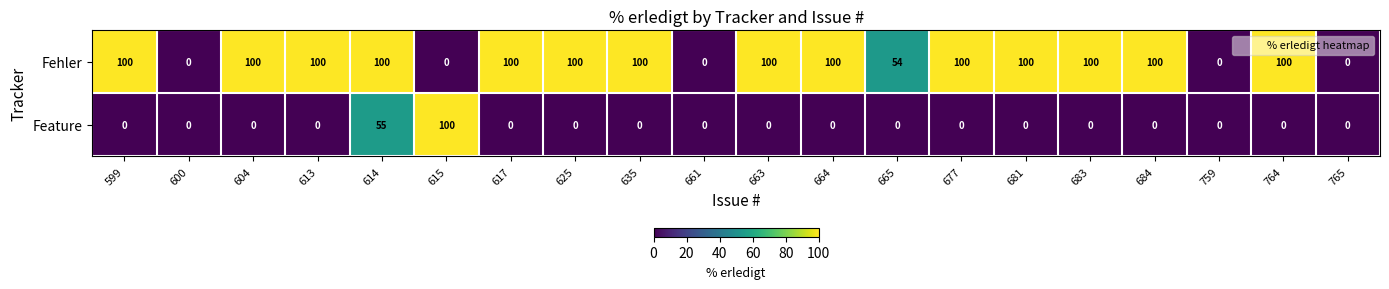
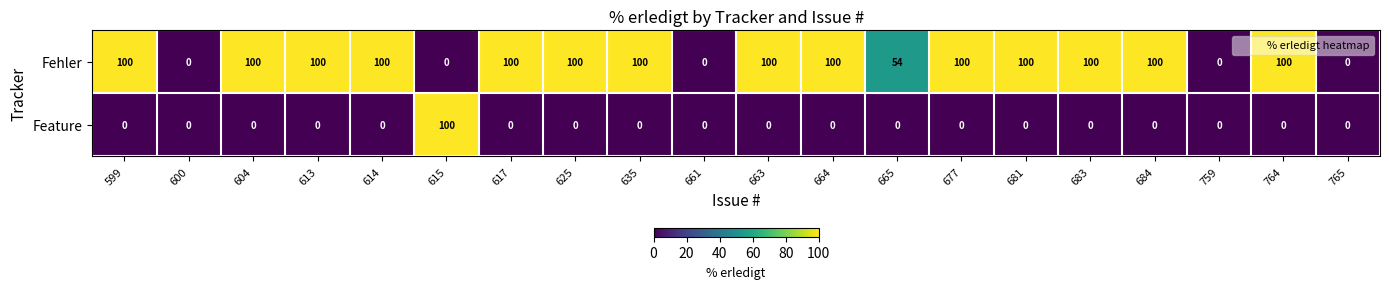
Feature, 614: 55 -> 0
